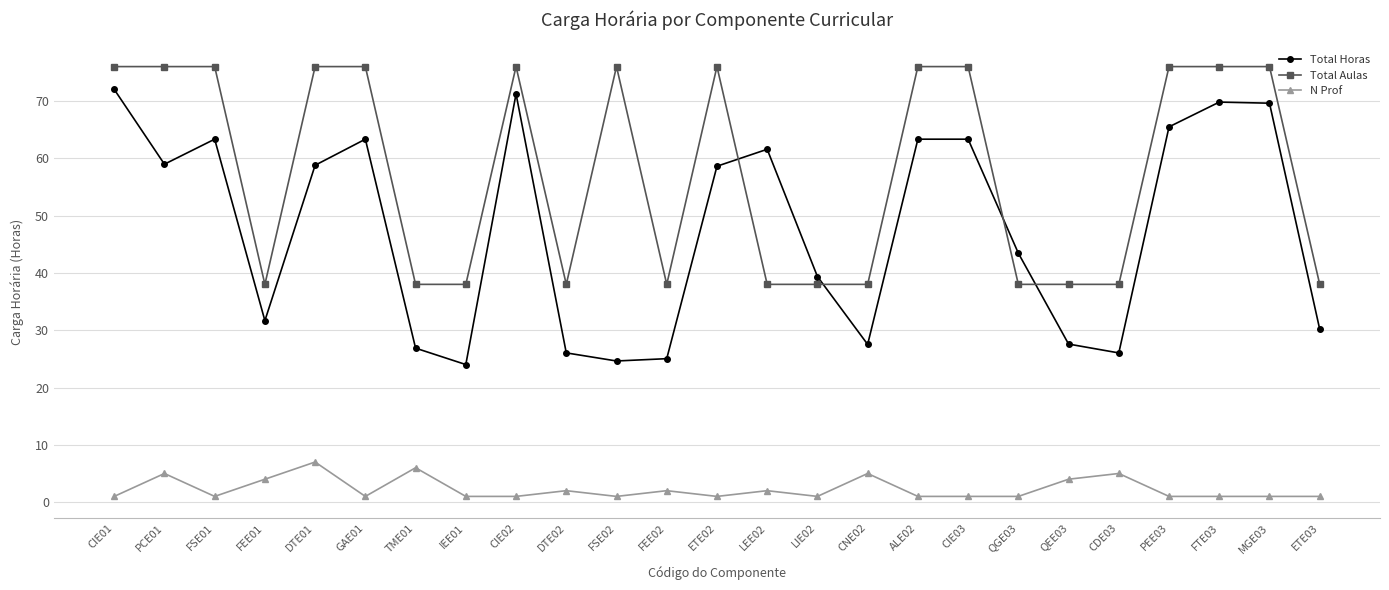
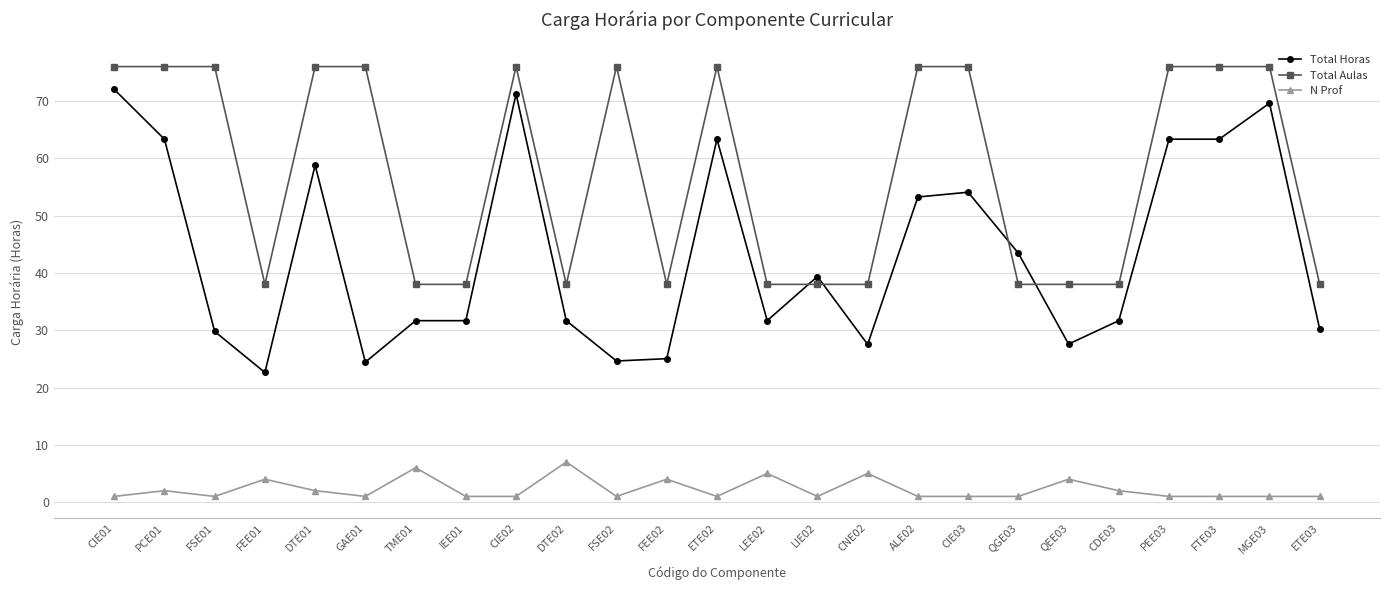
Total Horas, PCE01: 59 -> 63
N Prof, PCE01: 5 -> 2
Total Horas, FSE01: 63 -> 30
Total Horas, FEE01: 32 -> 23
N Prof, DTE01: 7 -> 2
Total Horas, GAE01: 63 -> 24
Total Horas, TME01: 27 -> 32
Total Horas, IEE01: 24 -> 32
Total Horas, DTE02: 26 -> 32
N Prof, DTE02: 2 -> 7
N Prof, FEE02: 2 -> 4
Total Horas, ETE02: 59 -> 63
Total Horas, LEE02: 62 -> 32
N Prof, LEE02: 2 -> 5
Total Horas, ALE02: 63 -> 53
Total Horas, CIE03: 63 -> 54
Total Horas, CDE03: 26 -> 32
N Prof, CDE03: 5 -> 2
Total Horas, PEE03: 65 -> 63
Total Horas, FTE03: 70 -> 63
